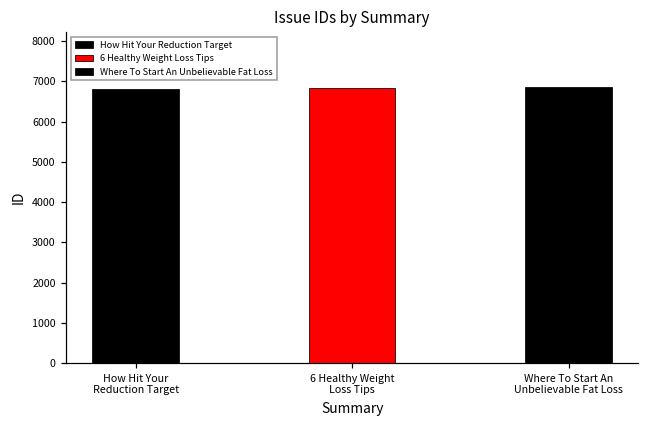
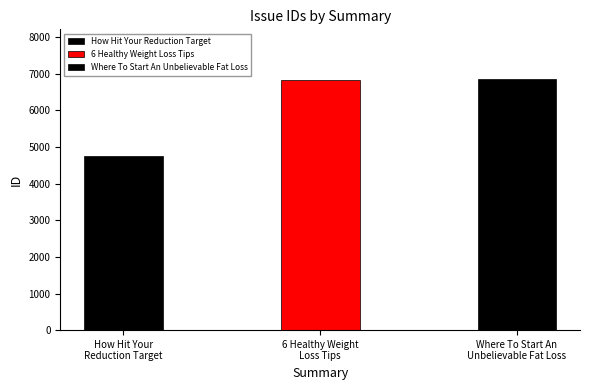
How Hit Your Reduction Target: 6800 -> 4700
